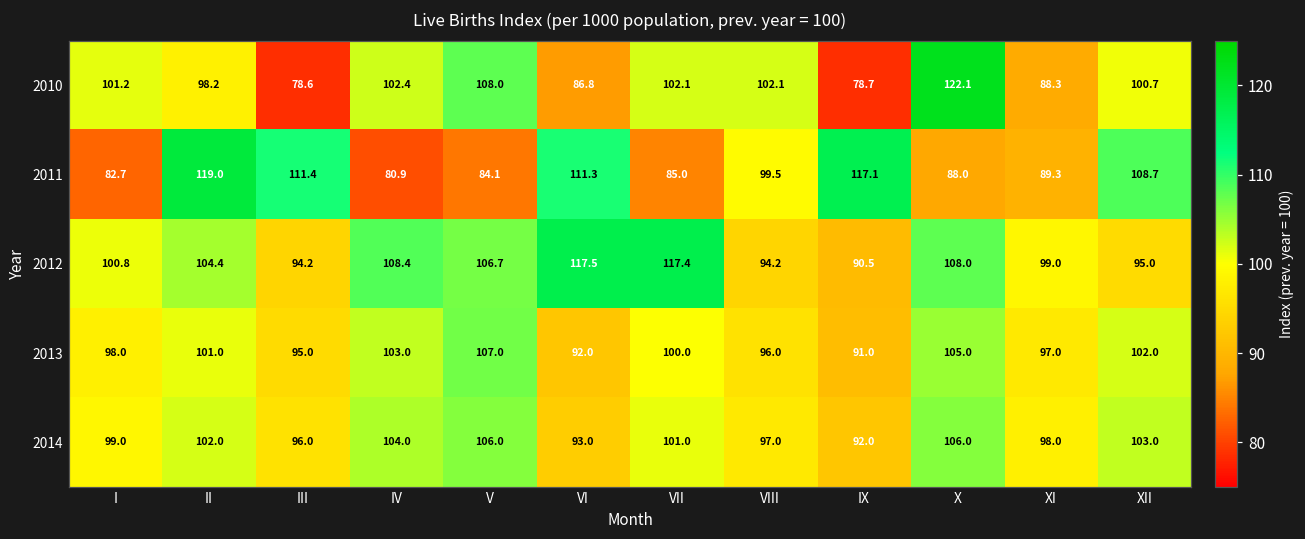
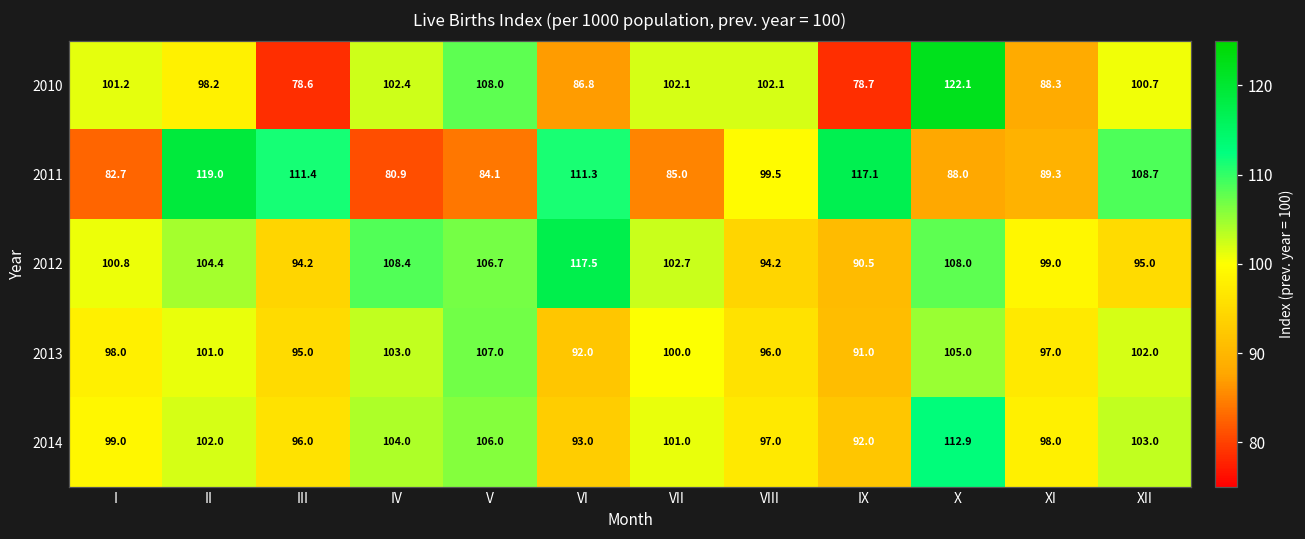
2012, VII: 117.4 -> 102.7
2014, X: 106.0 -> 112.9
